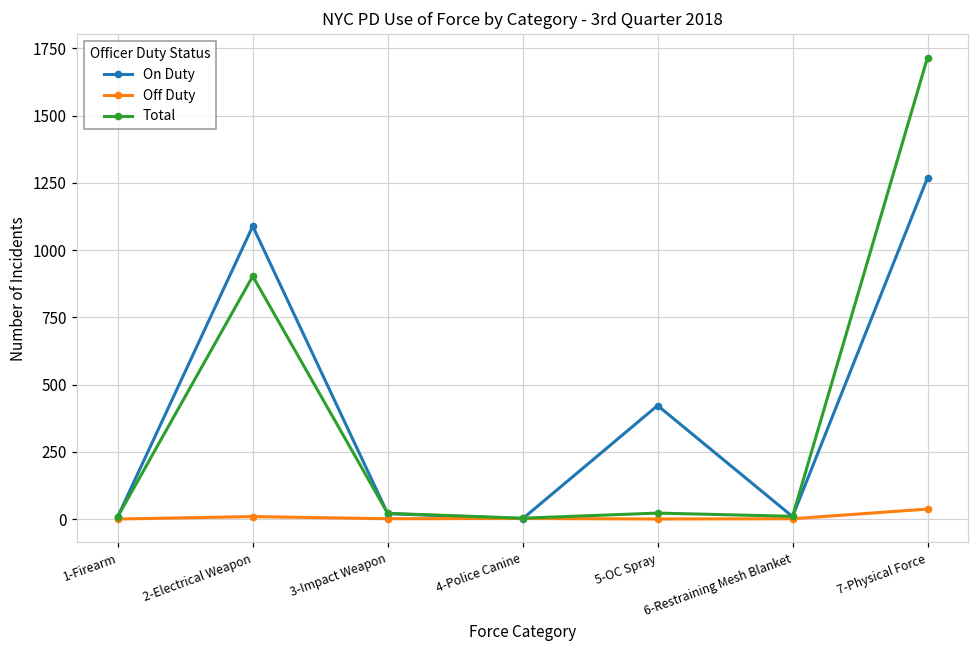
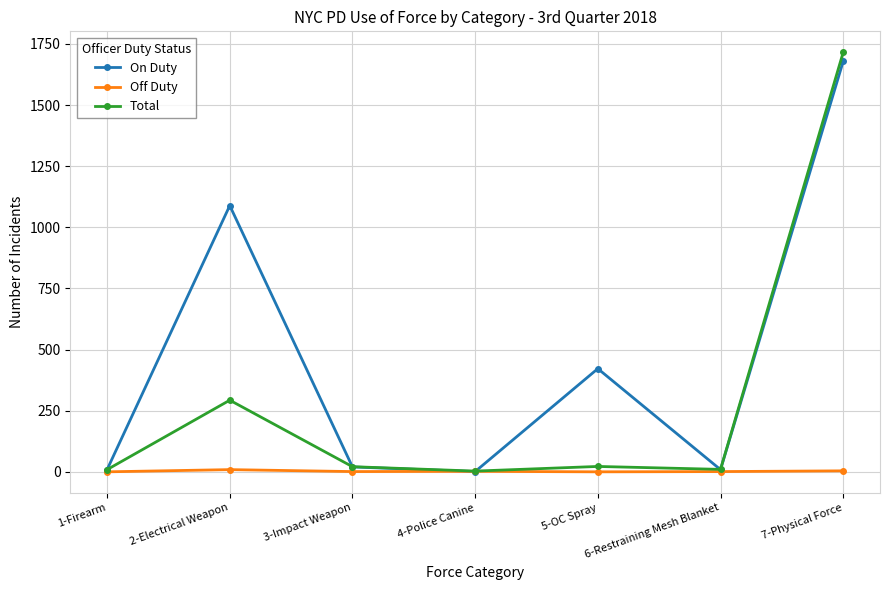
Total, 2-Electrical Weapon: 900 -> 290
On Duty, 7-Physical Force: 1270 -> 1680
Off Duty, 7-Physical Force: 40 -> 0
